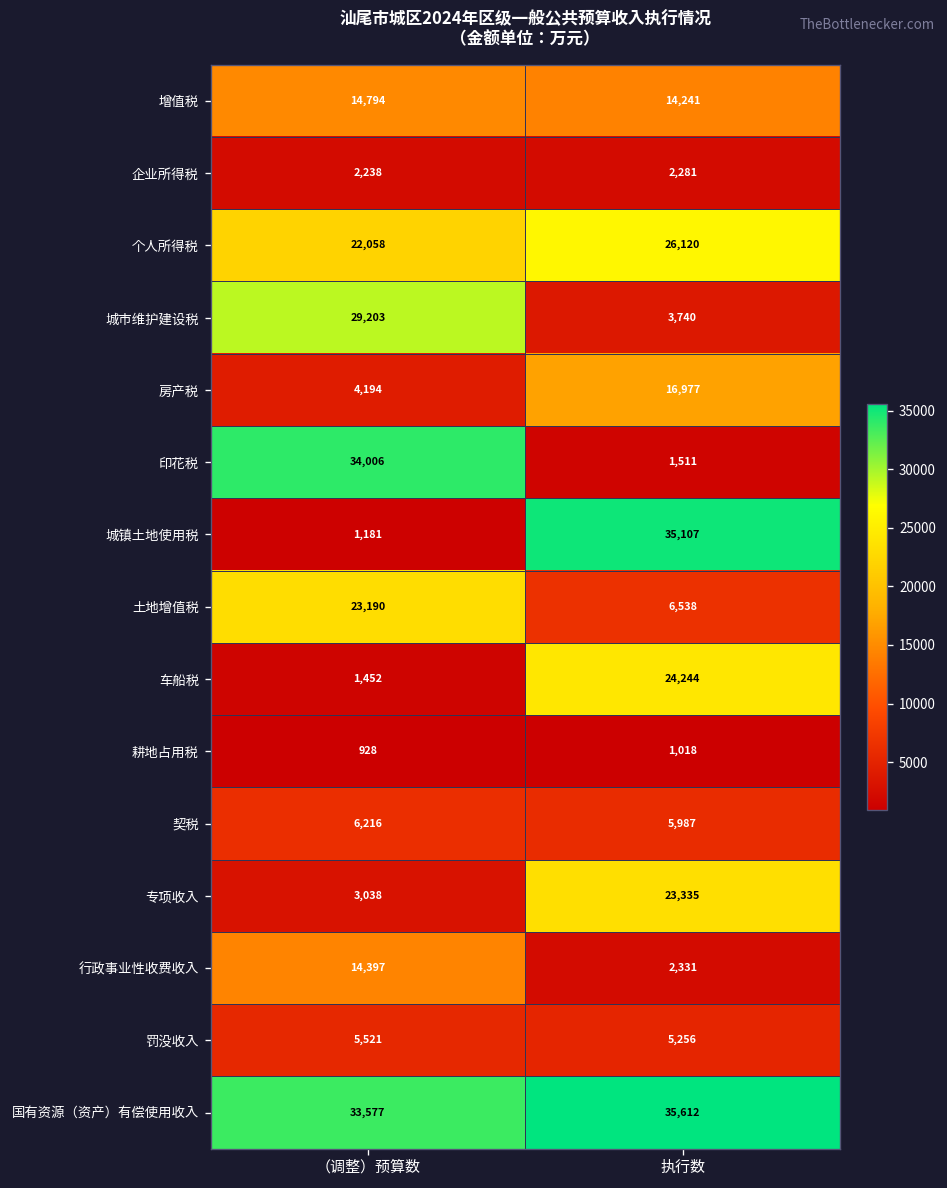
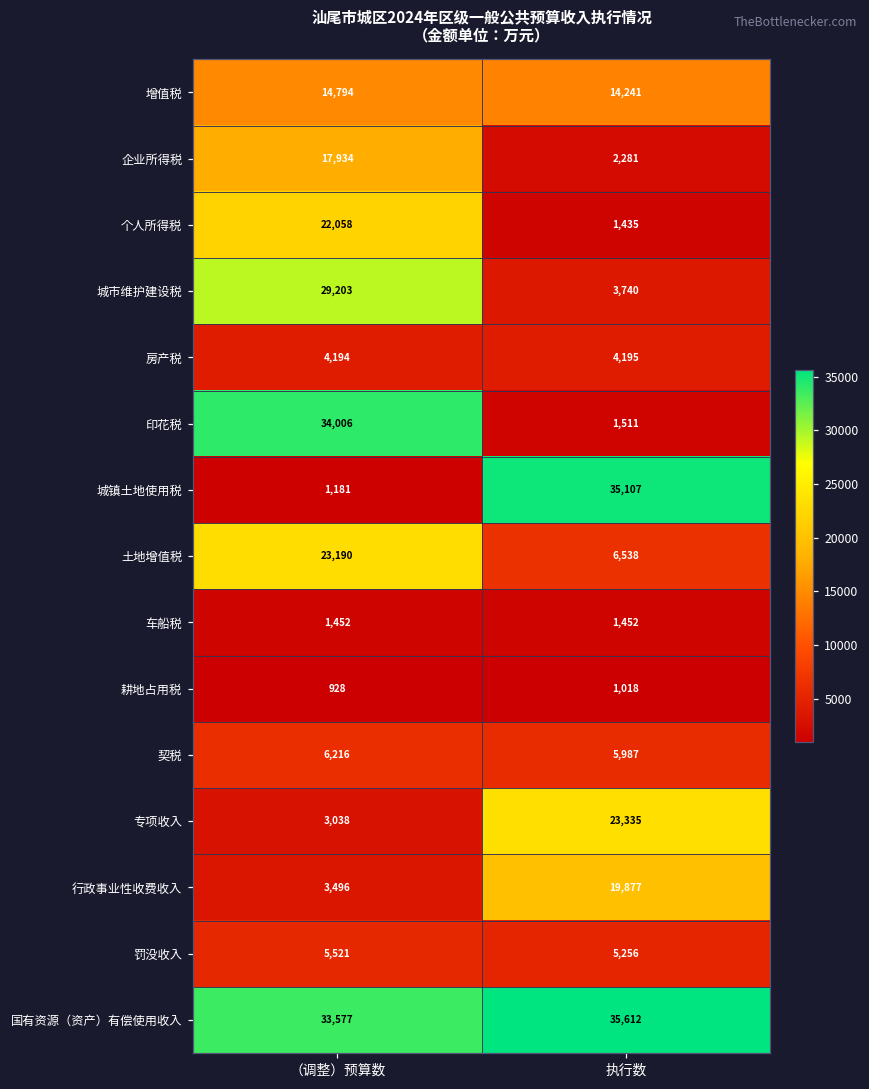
企业所得税, （调整）预算数: 2,238 -> 17,934
个人所得税, 执行数: 26,120 -> 1,435
房产税, 执行数: 16,977 -> 4,195
车船税, 执行数: 24,244 -> 1,452
行政事业性收费收入, （调整）预算数: 14,397 -> 3,496
行政事业性收费收入, 执行数: 2,331 -> 19,877
